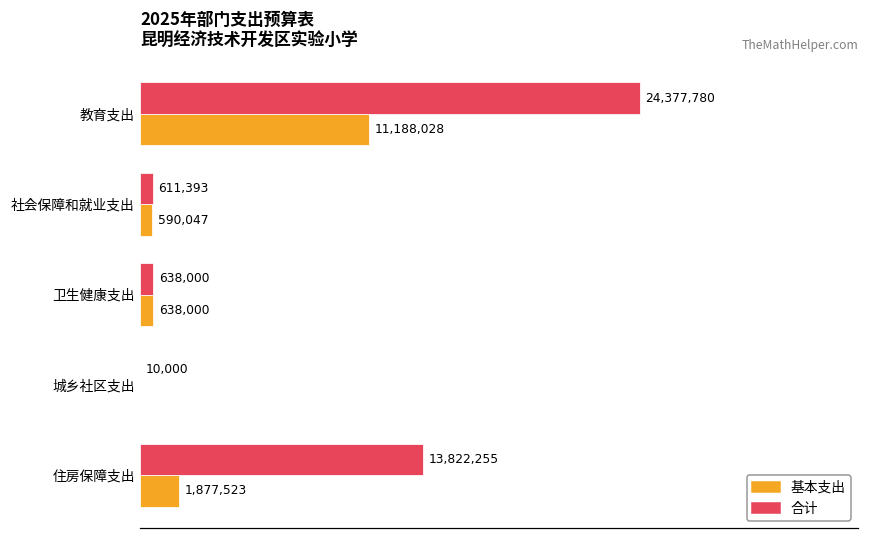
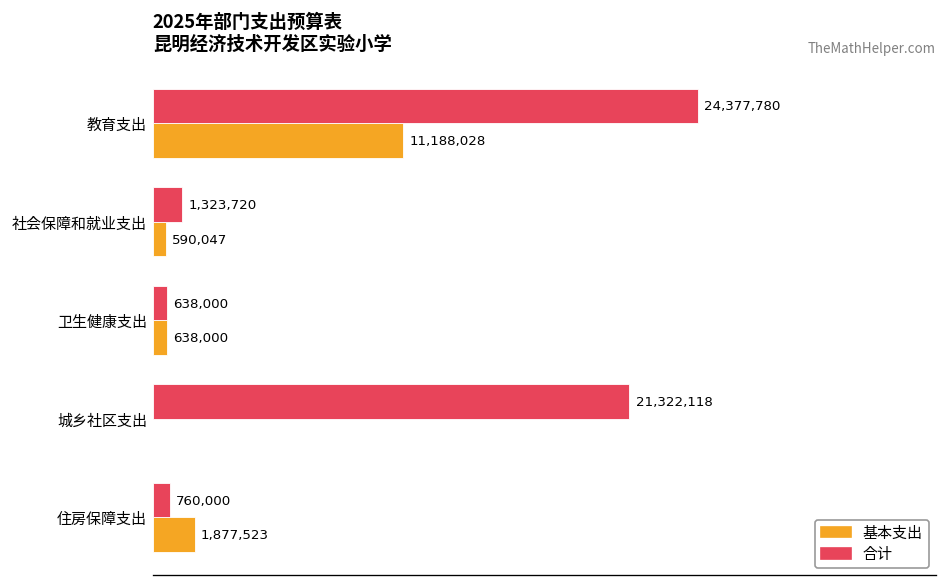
合计, 社会保障和就业支出: 611,393 -> 1,323,720
合计, 城乡社区支出: 10,000 -> 21,322,118
合计, 住房保障支出: 13,822,255 -> 760,000
